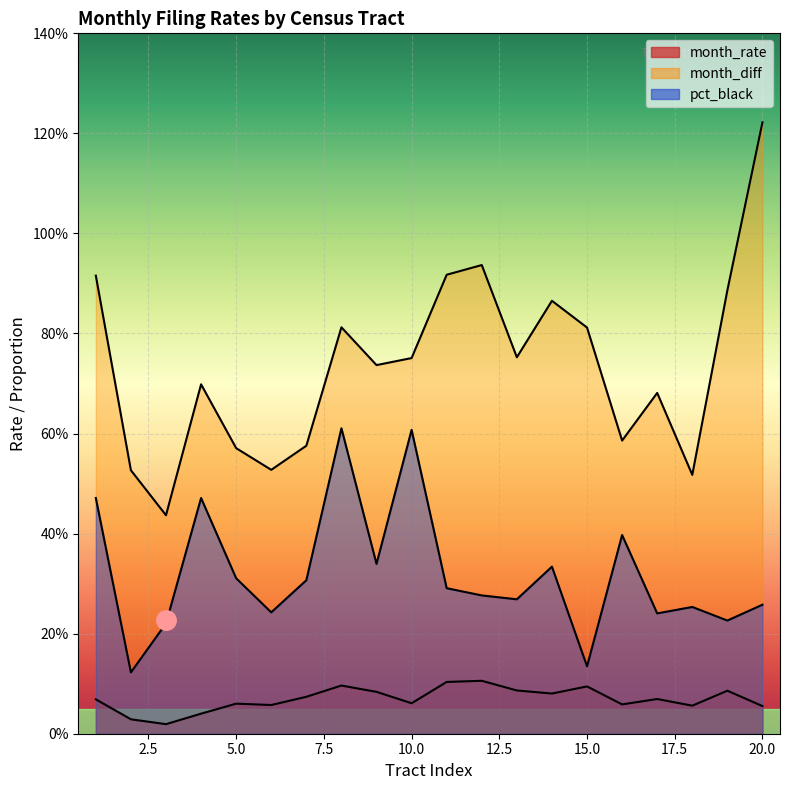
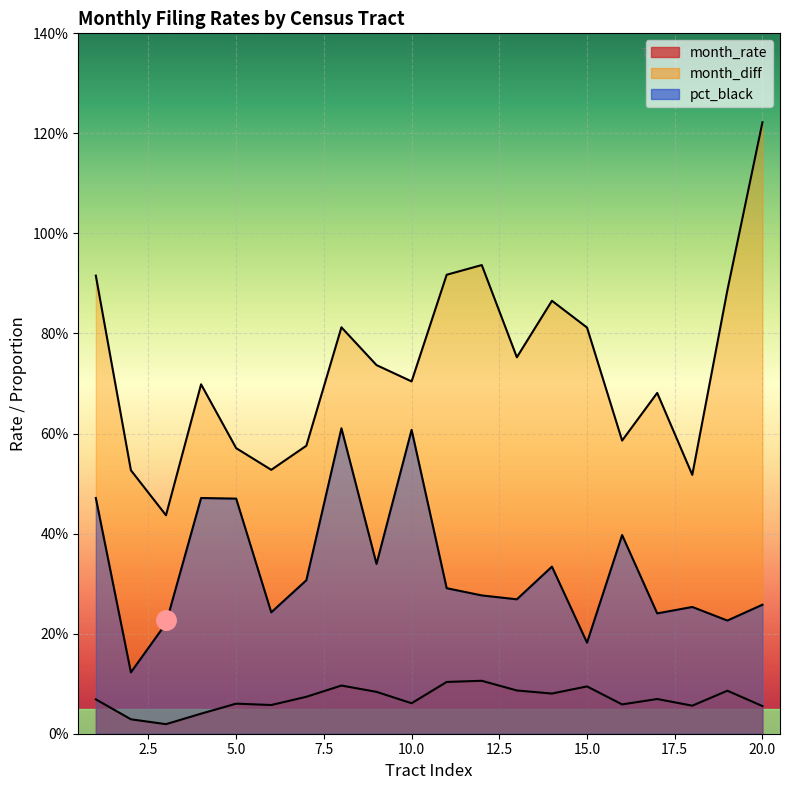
pct_black, 5.0: 31% -> 47%
month_diff, 10.0: 75% -> 70%
pct_black, 15.0: 13% -> 18%
